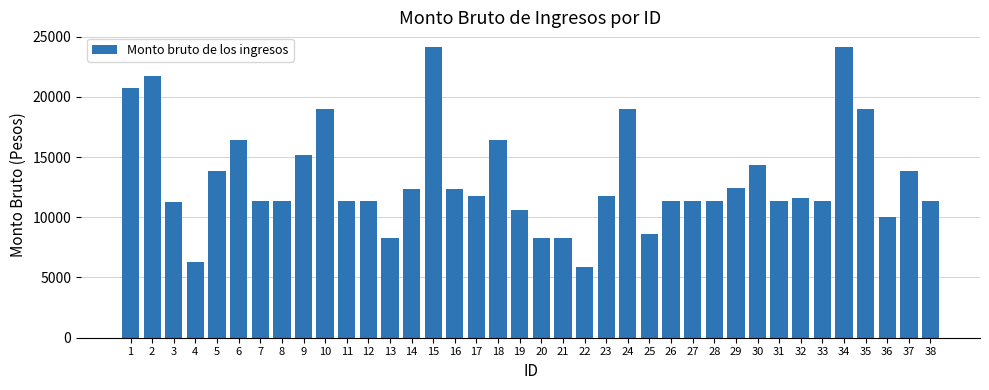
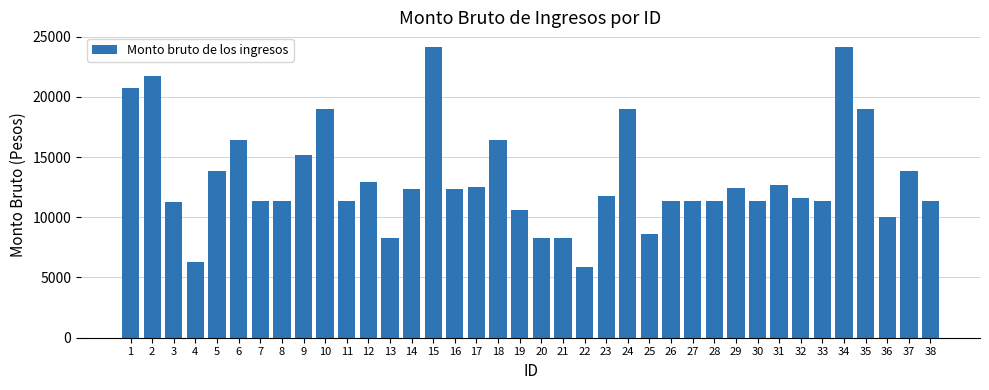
12: 11300 -> 12900
17: 11800 -> 12500
30: 14400 -> 11300
31: 11300 -> 12700
